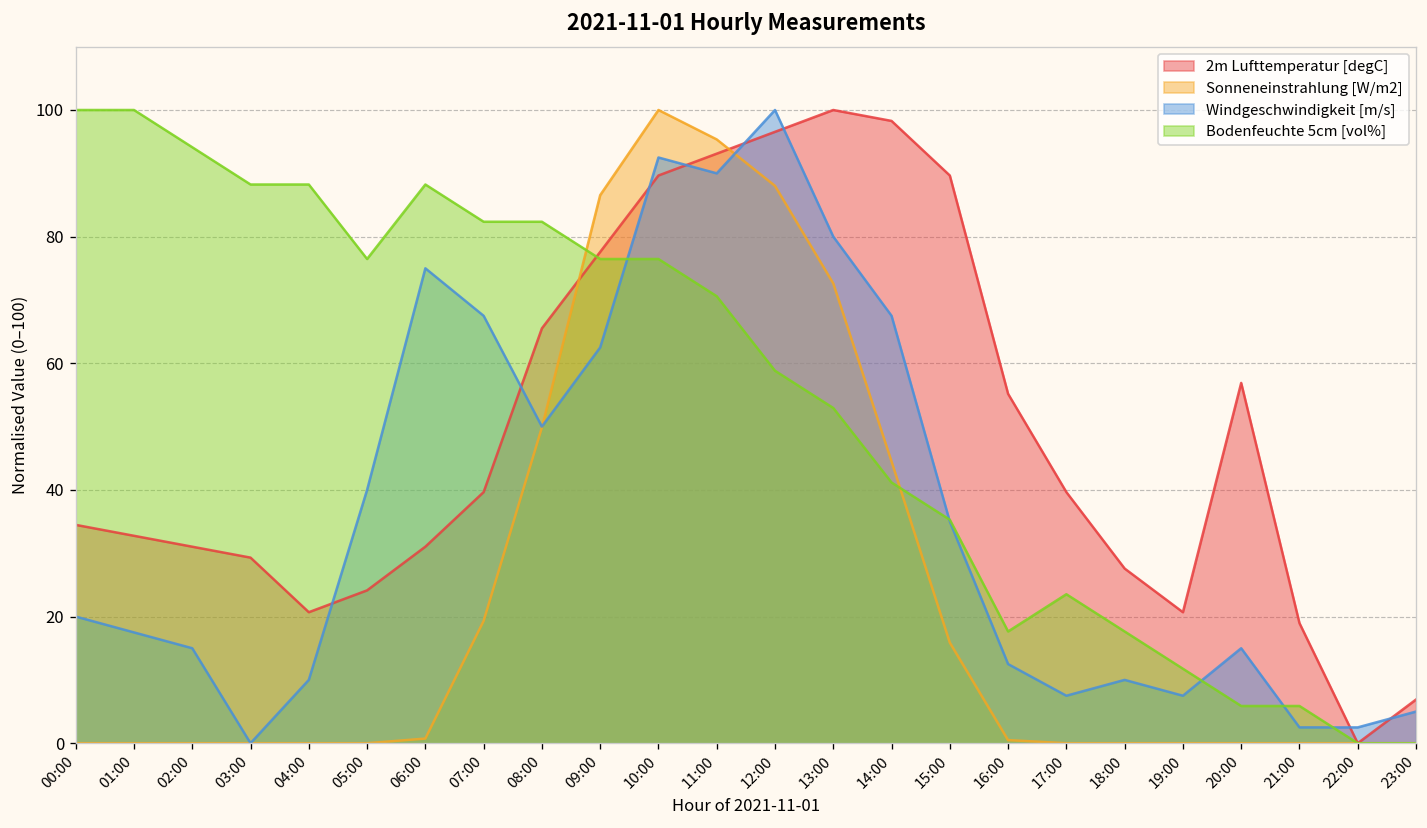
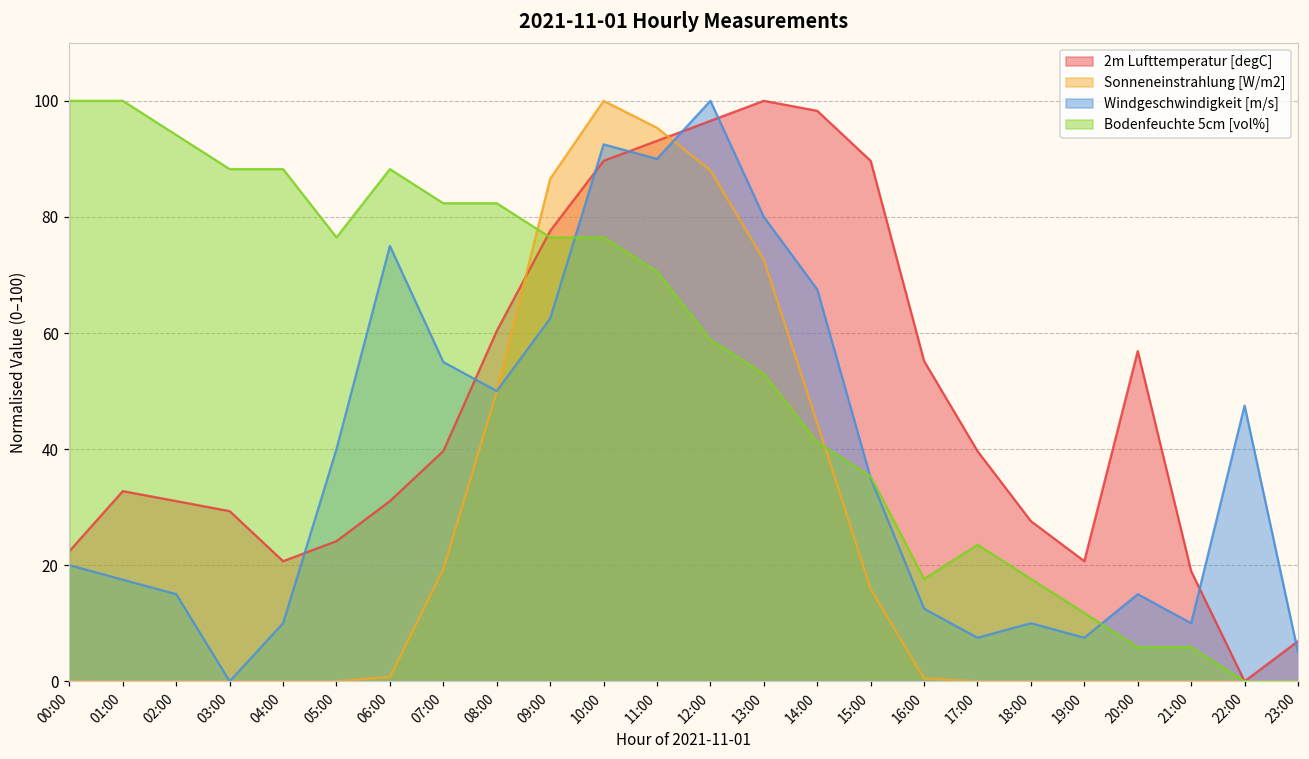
2m Lufttemperatur [degC], 00:00: 34 -> 22
Windgeschwindigkeit [m/s], 07:00: 68 -> 55
2m Lufttemperatur [degC], 08:00: 66 -> 60
Windgeschwindigkeit [m/s], 21:00: 3 -> 10
Windgeschwindigkeit [m/s], 22:00: 3 -> 48
